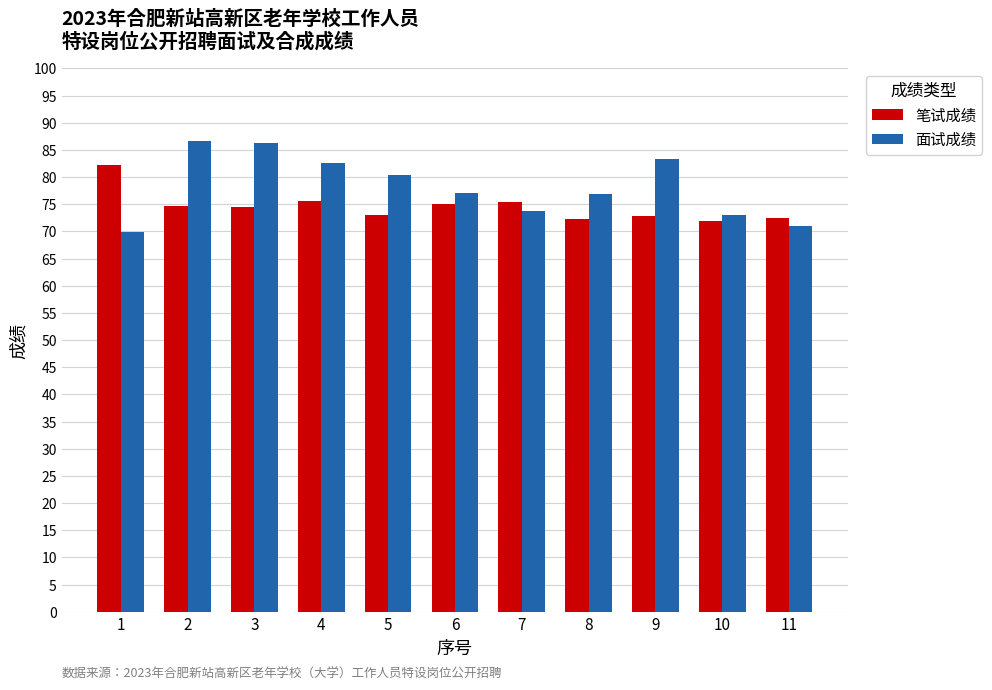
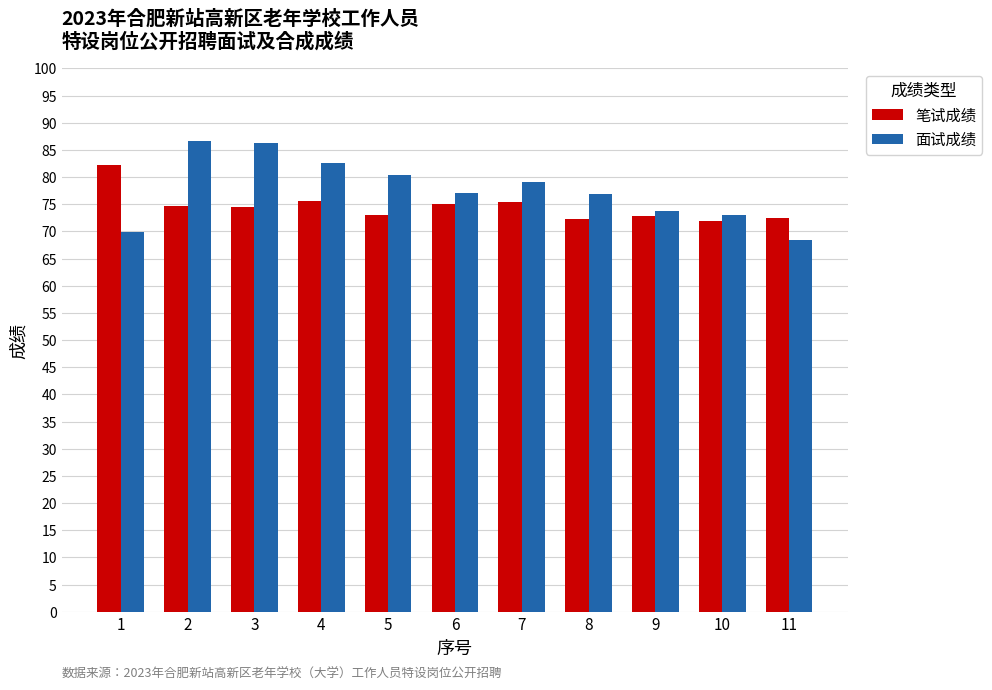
面试成绩, 7: 74 -> 79
面试成绩, 9: 83 -> 74
面试成绩, 11: 71 -> 68
